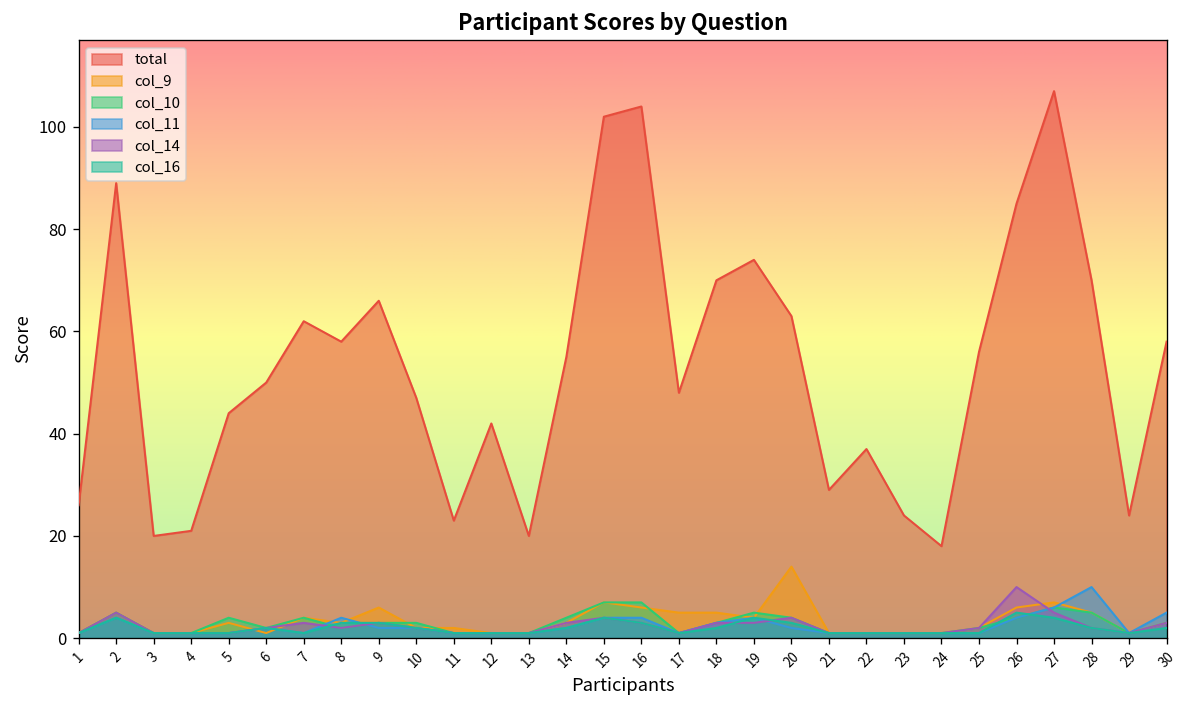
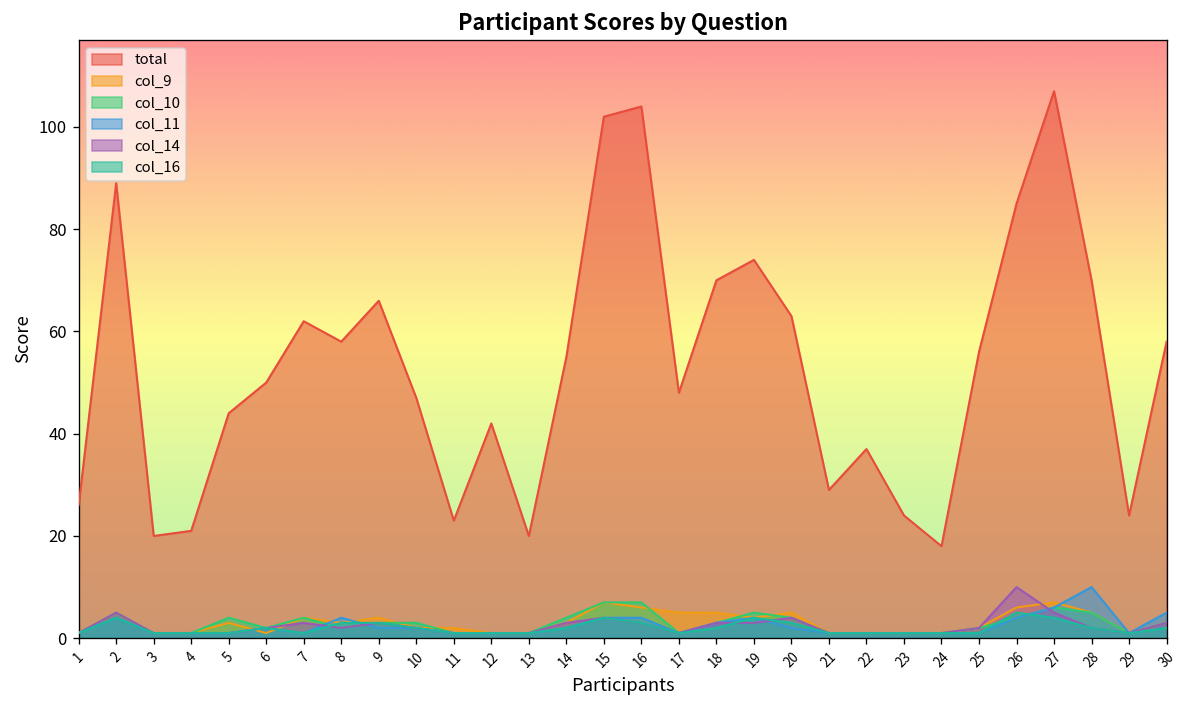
col_9, 9: 6 -> 4
col_9, 20: 14 -> 5
